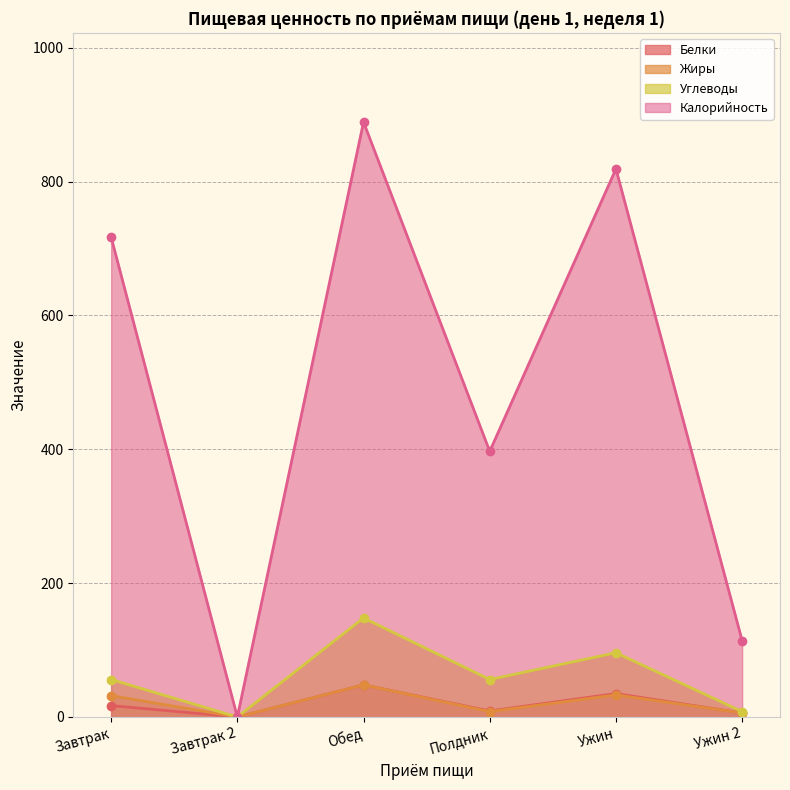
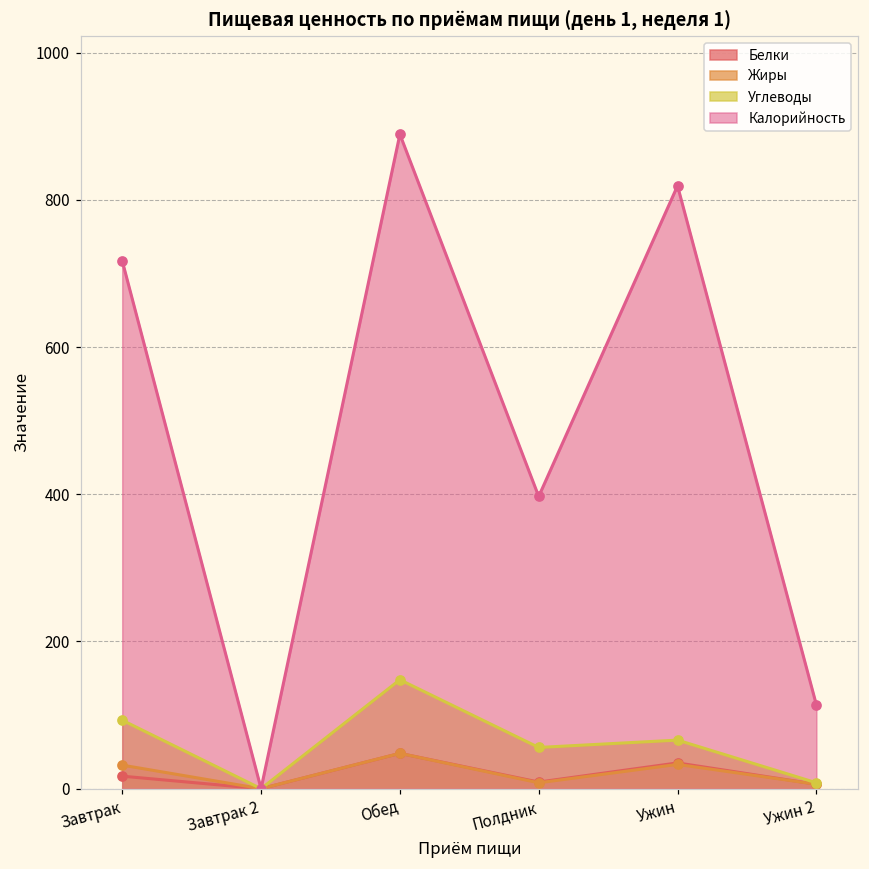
Углеводы, Завтрак: 60 -> 90
Углеводы, Ужин: 100 -> 70
